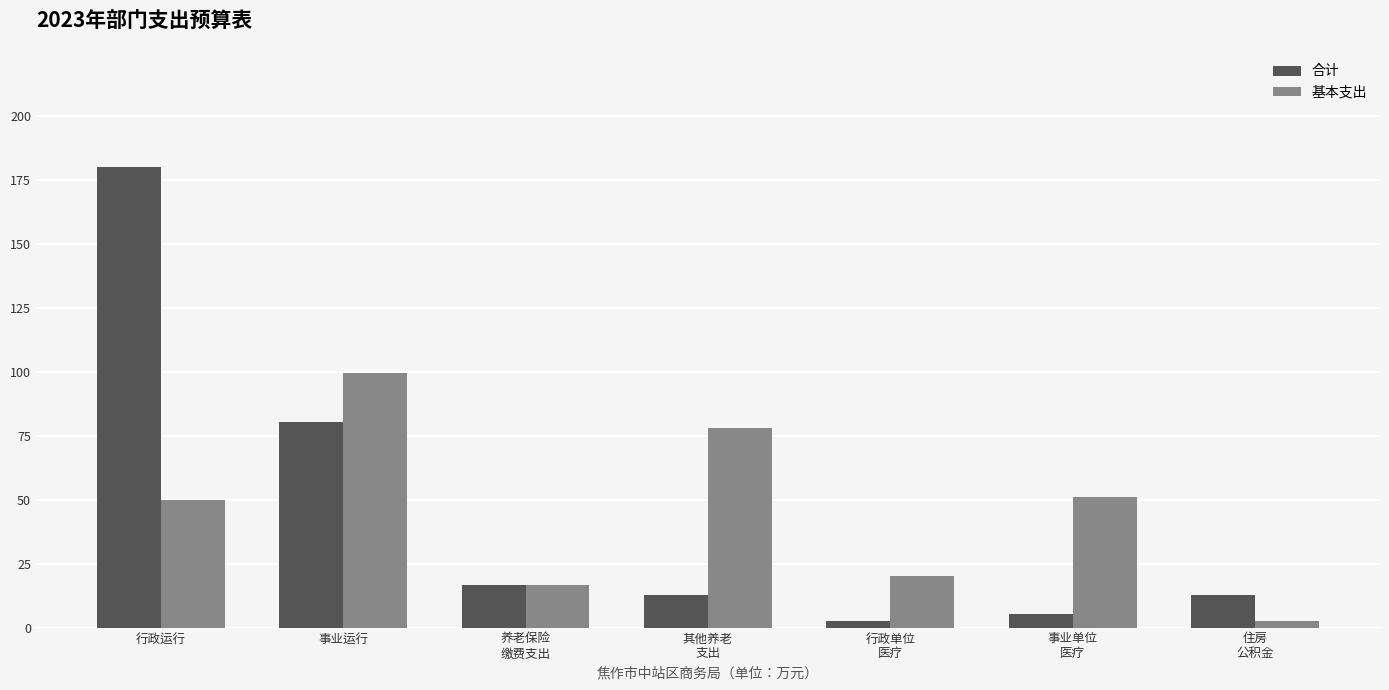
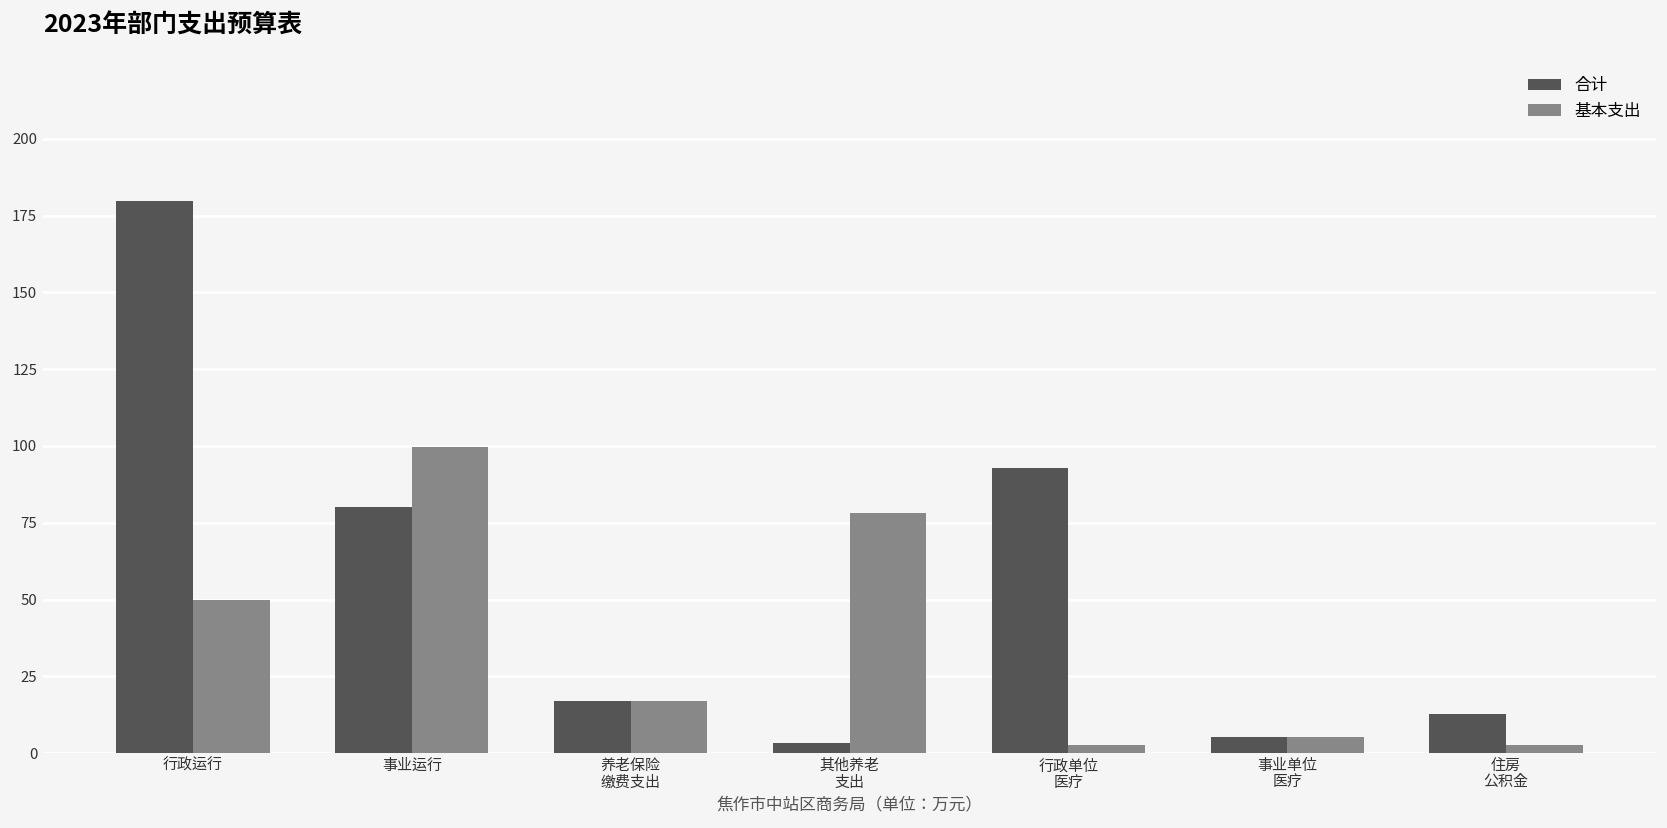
合计, 其他养老 支出: 13 -> 3
合计, 行政单位 医疗: 2 -> 93
基本支出, 行政单位 医疗: 20 -> 2
基本支出, 事业单位 医疗: 51 -> 5
